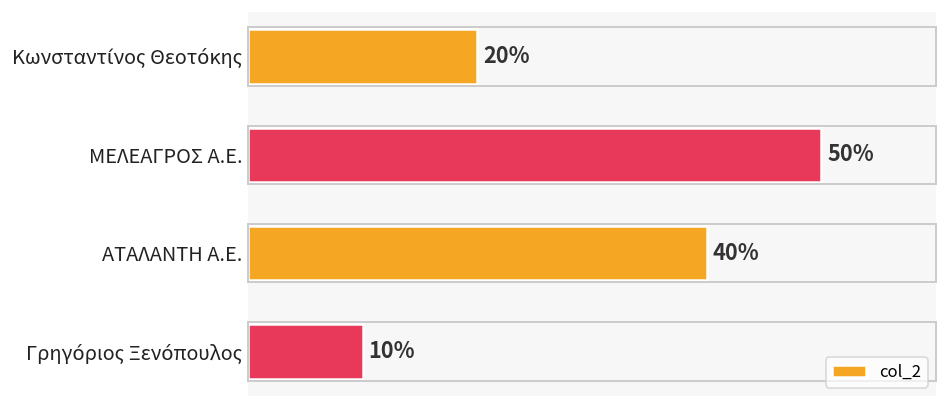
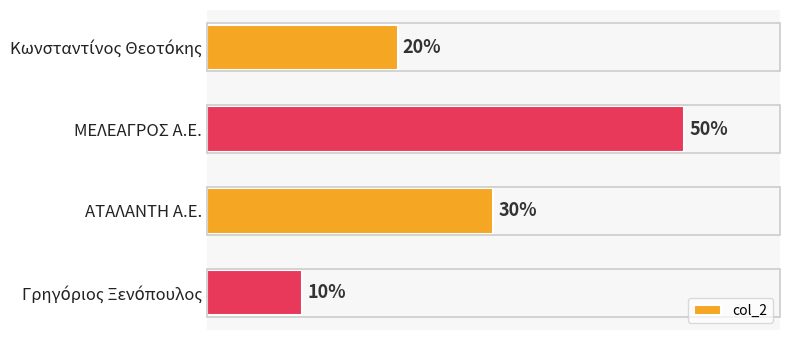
ΑΤΑΛΑΝΤΗ Α.Ε.: 40% -> 30%
